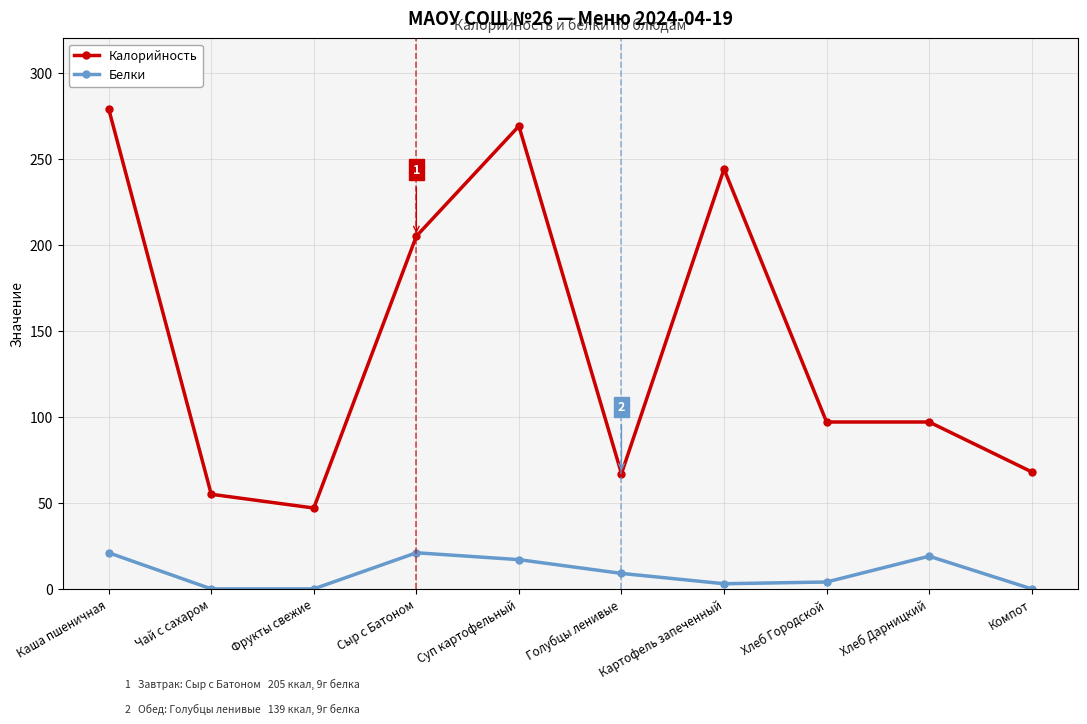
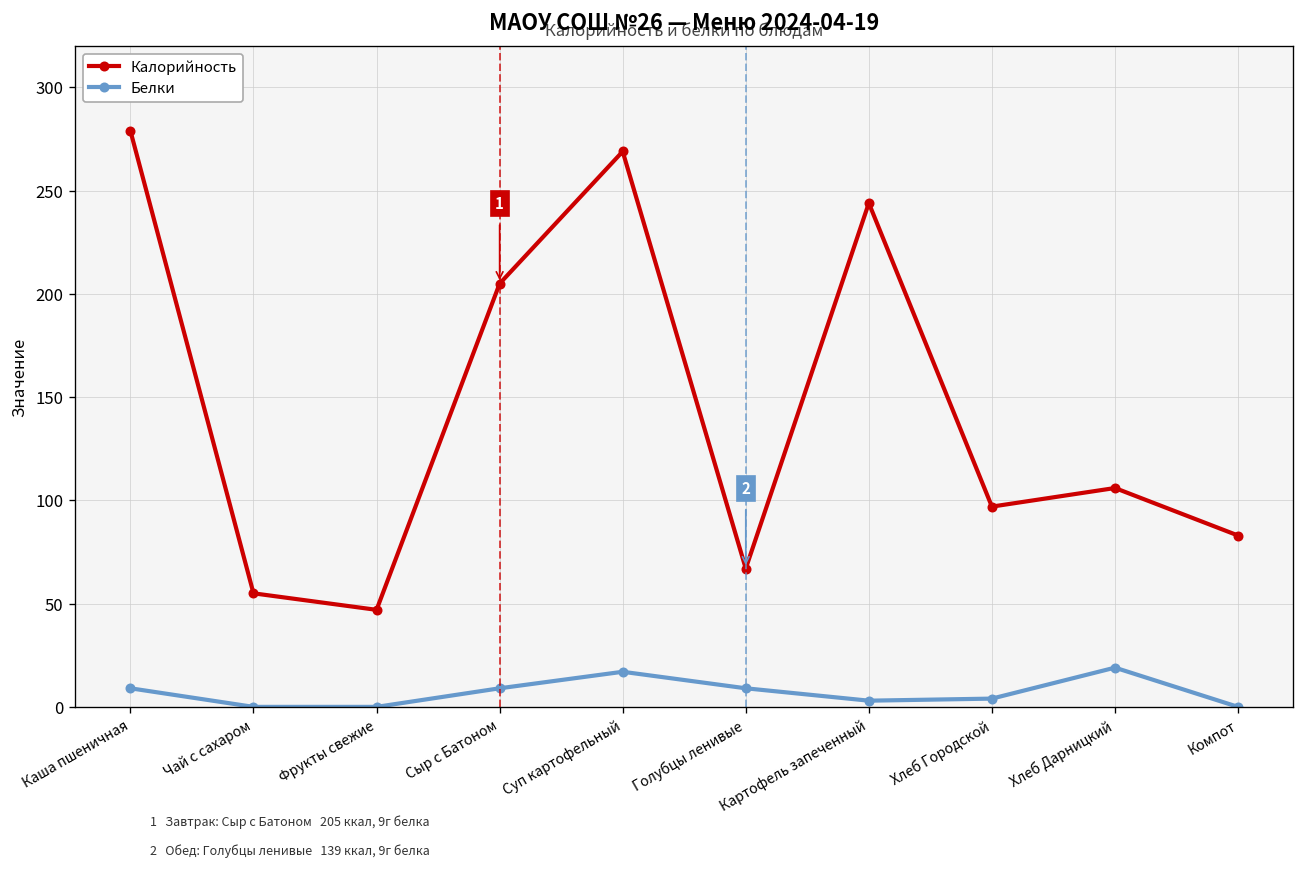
Белки, Каша пшеничная: 21 -> 9
Белки, Сыр с Батоном: 21 -> 9
Калорийность, Хлеб Дарницкий: 97 -> 106
Калорийность, Компот: 68 -> 83
